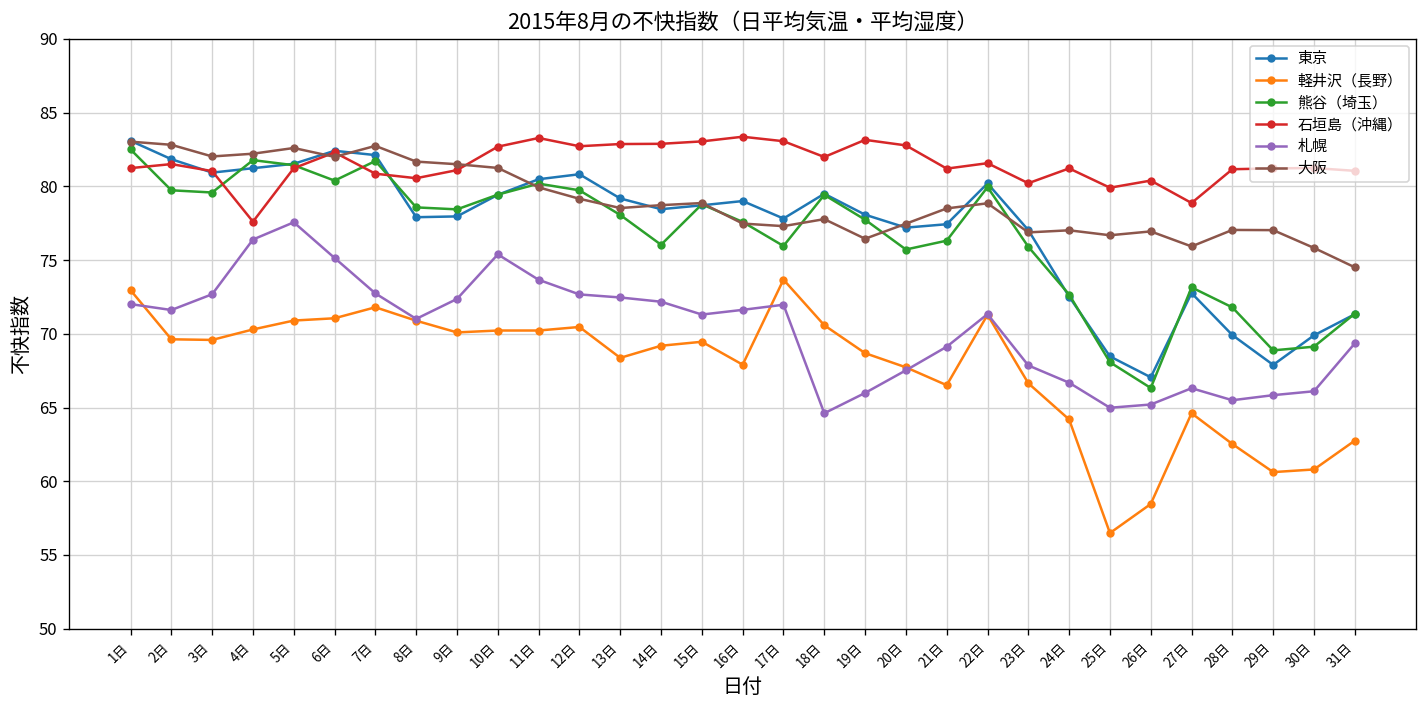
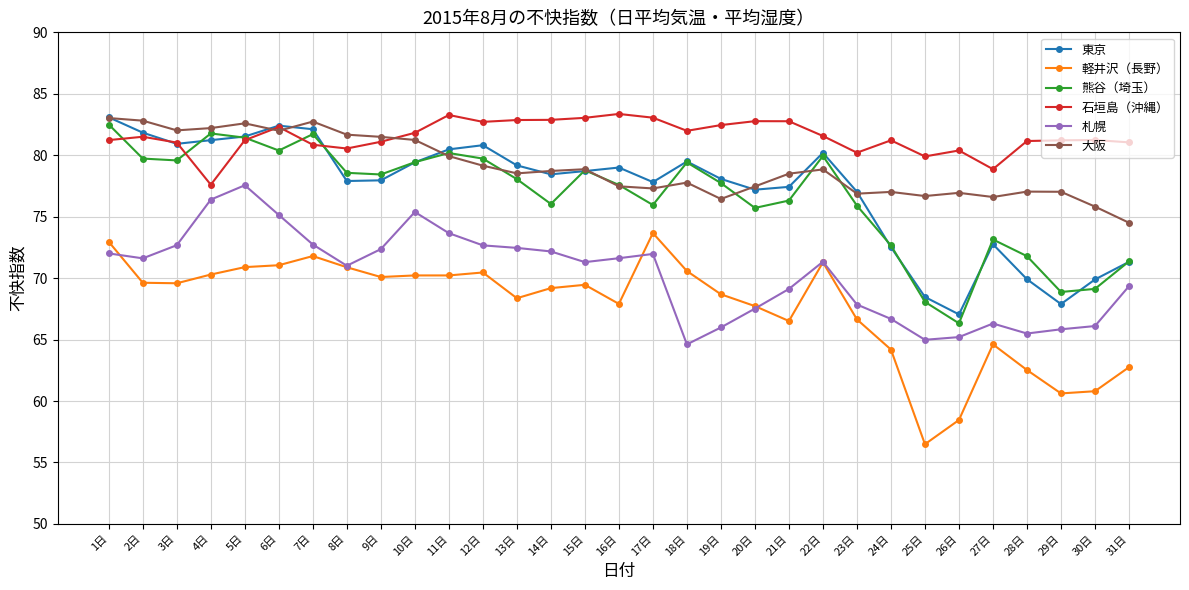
石垣島（沖縄）, 10日: 82.7 -> 81.8
石垣島（沖縄）, 19日: 83.1 -> 82.5
石垣島（沖縄）, 21日: 81.2 -> 82.8
大阪, 27日: 75.9 -> 76.6
